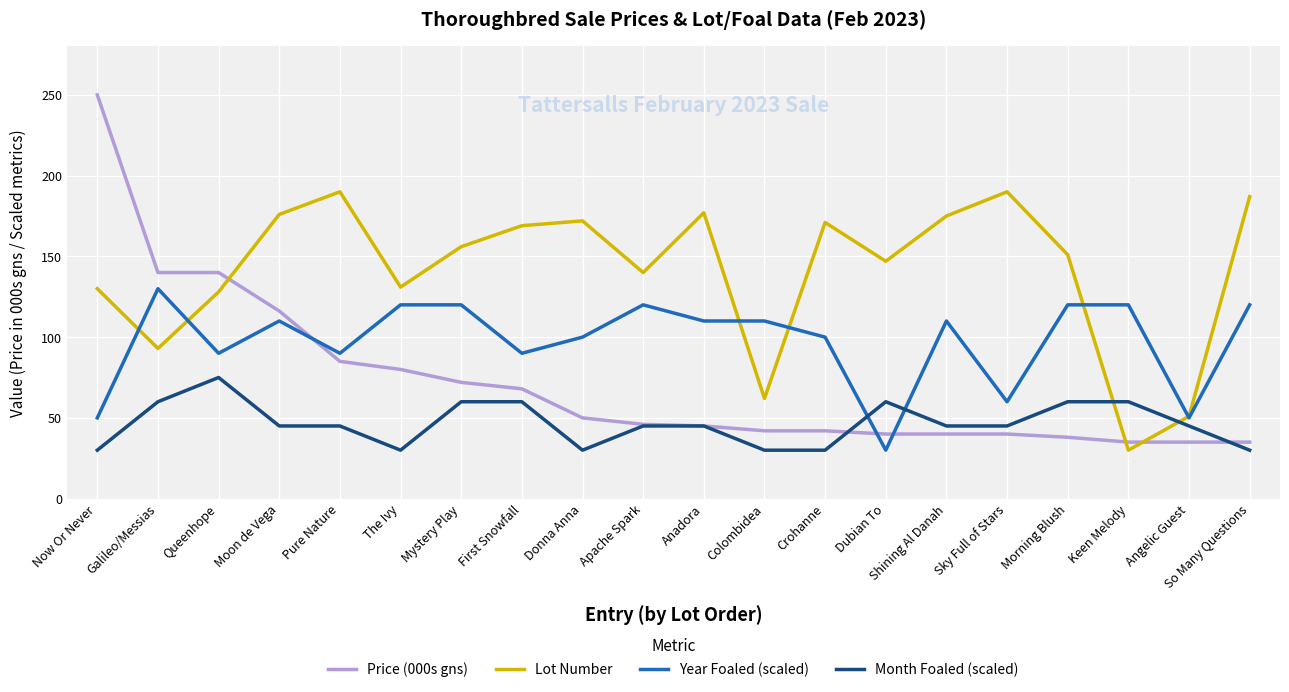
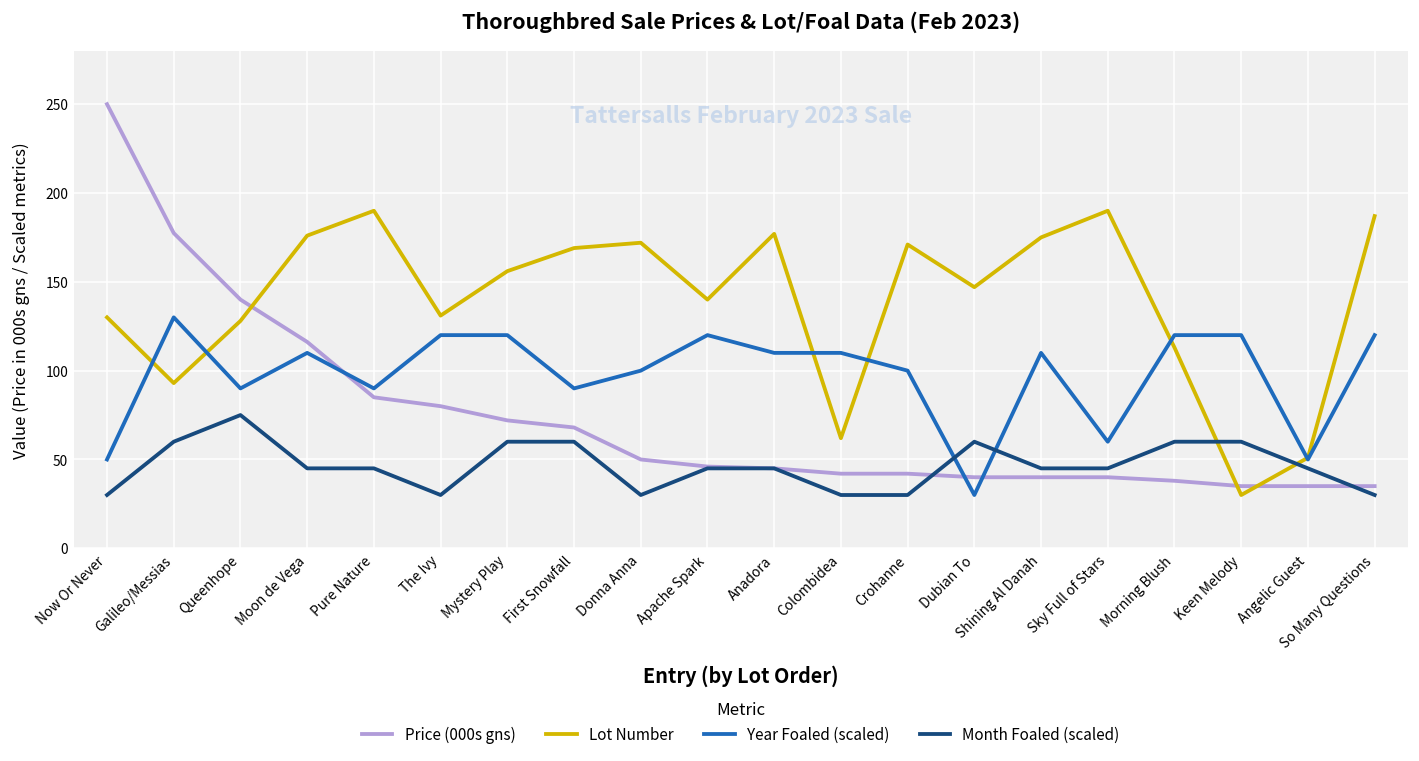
Price (000s gns), Galileo/Messias: 140 -> 177
Lot Number, Morning Blush: 151 -> 113
